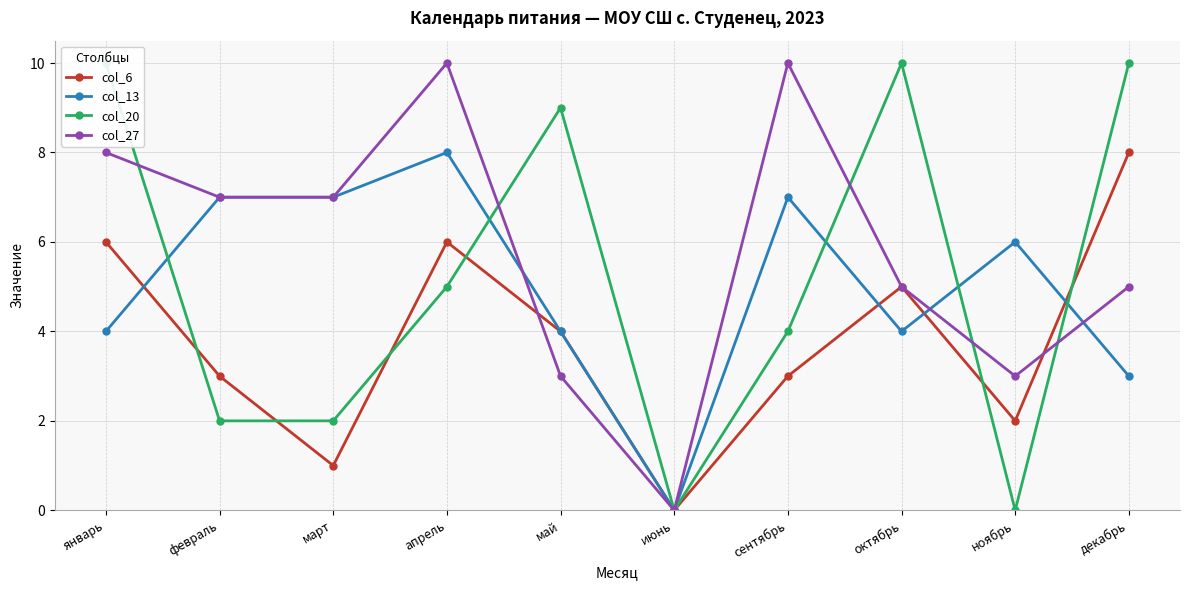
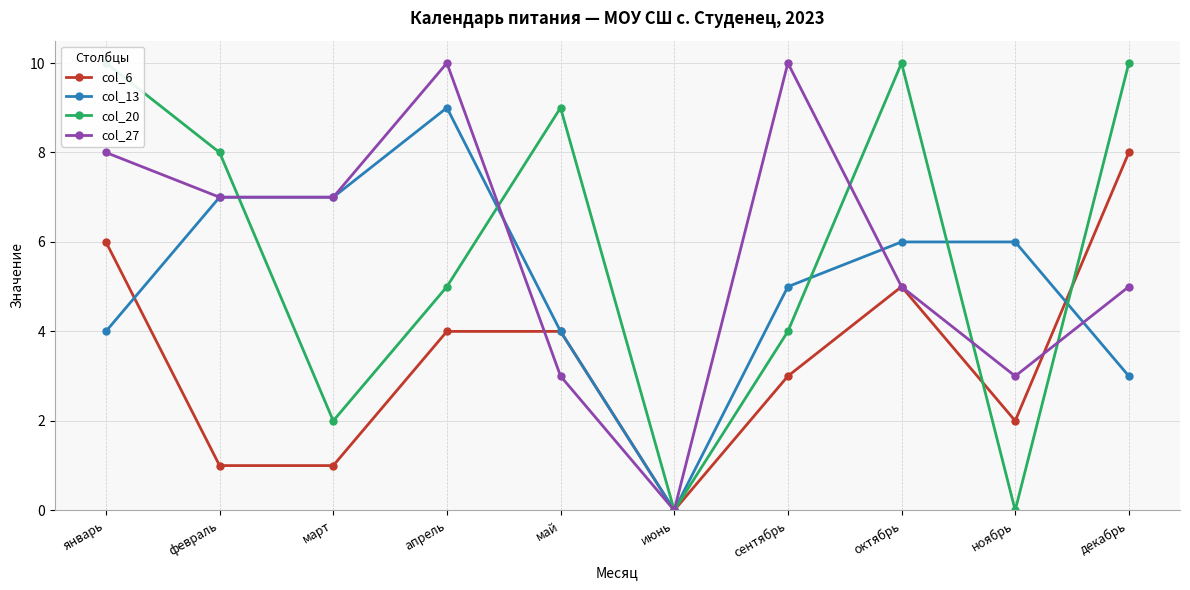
col_6, февраль: 3 -> 1
col_20, февраль: 2 -> 8
col_6, апрель: 6 -> 4
col_13, апрель: 8 -> 9
col_13, сентябрь: 7 -> 5
col_13, октябрь: 4 -> 6
